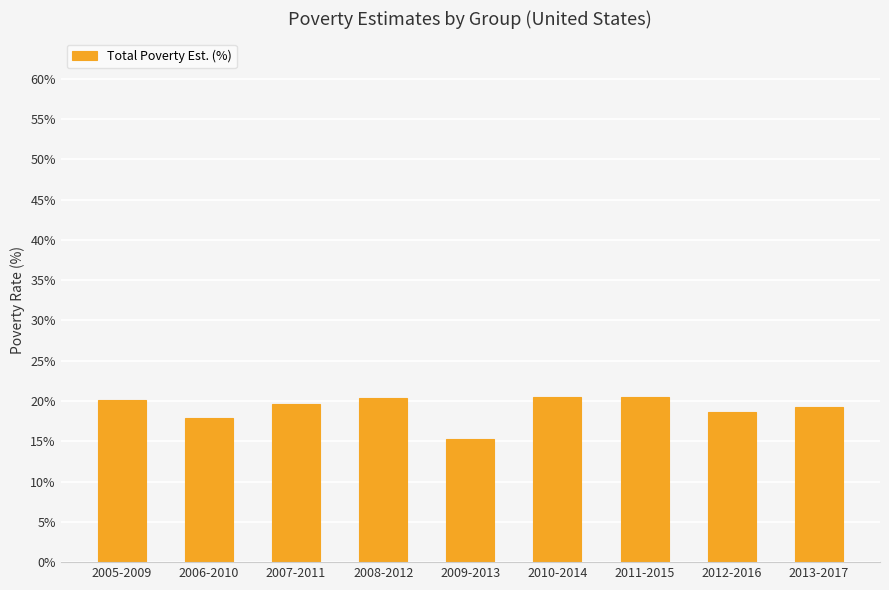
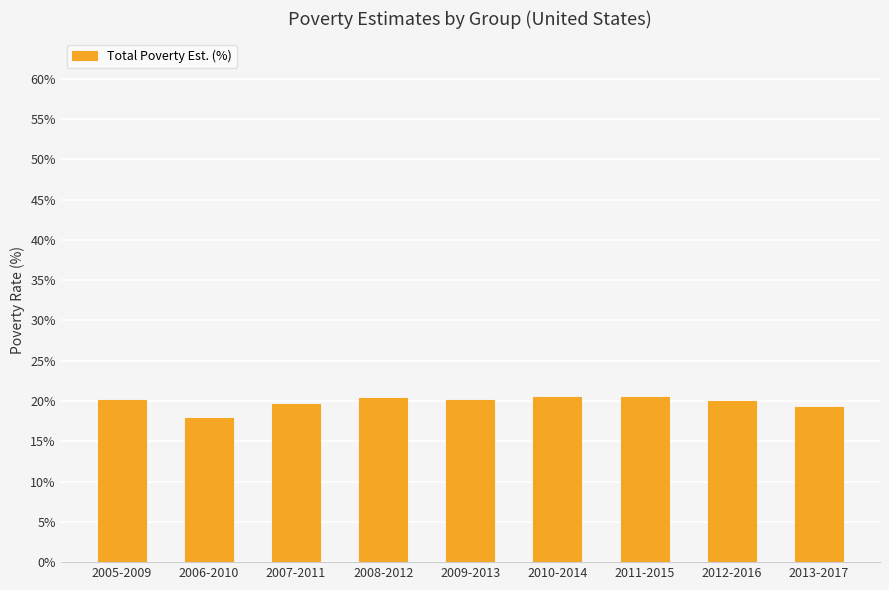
2009-2013: 15% -> 20%
2012-2016: 19% -> 20%
